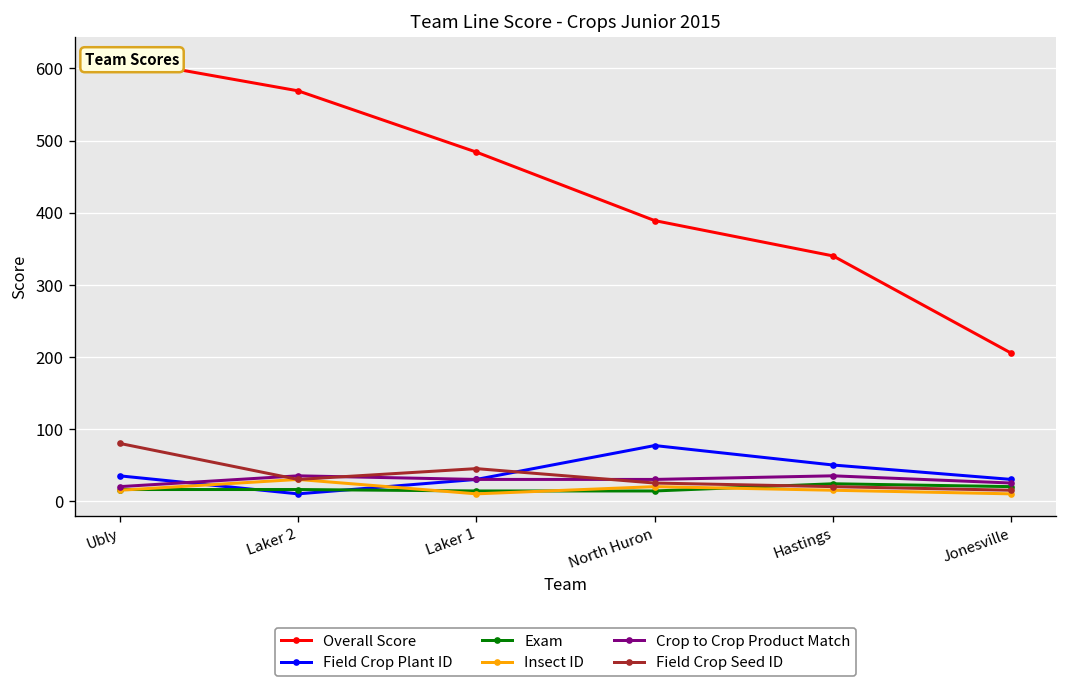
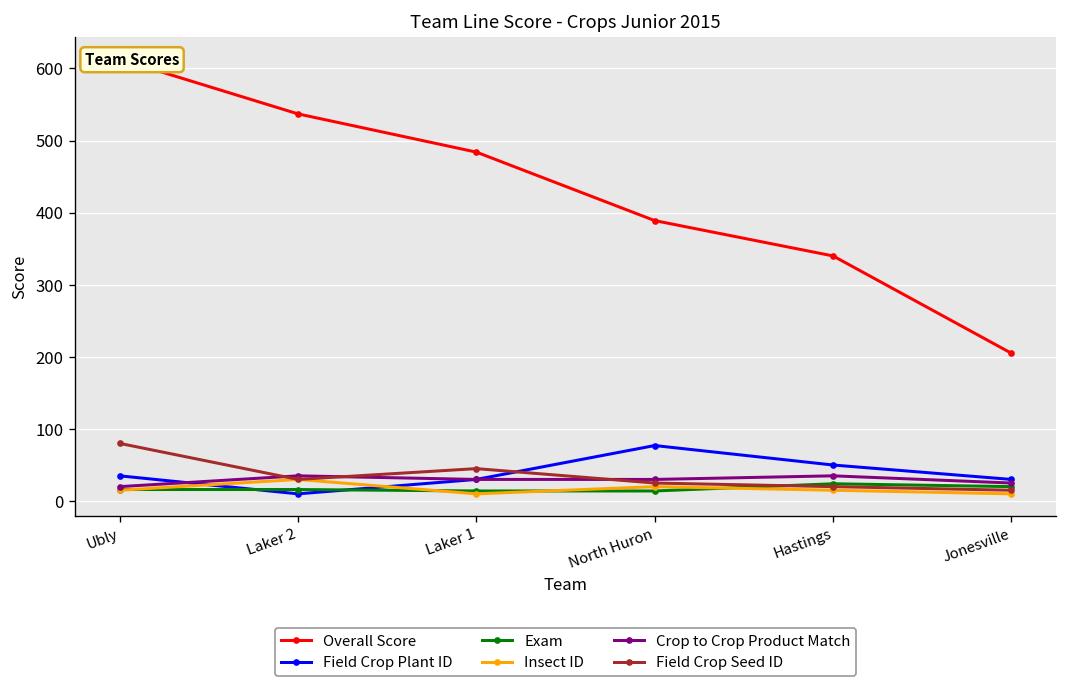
Overall Score, Laker 2: 570 -> 540
